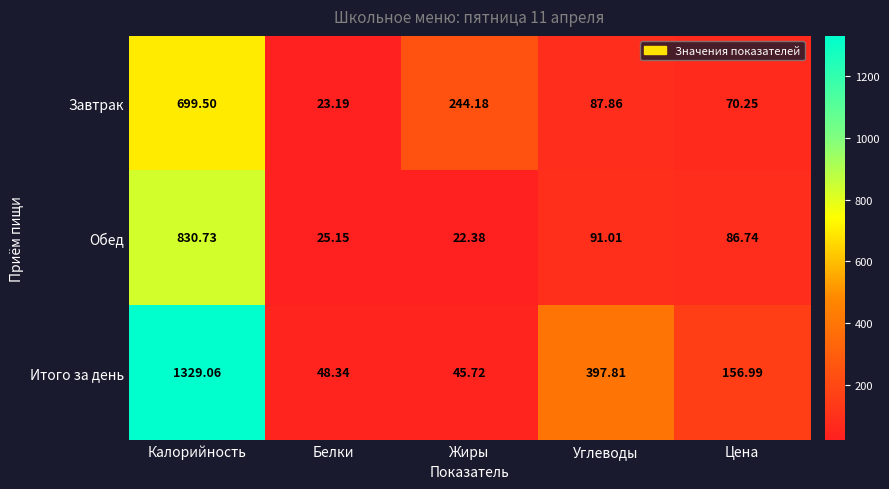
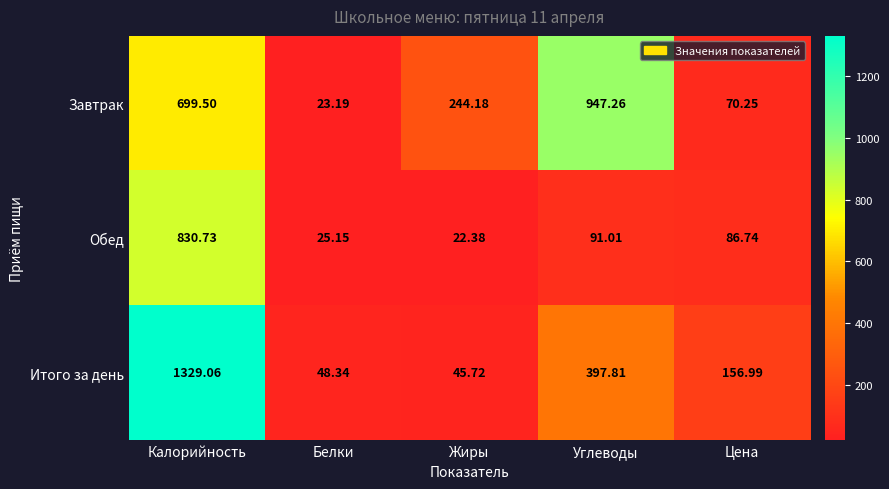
Завтрак, Углеводы: 87.86 -> 947.26
